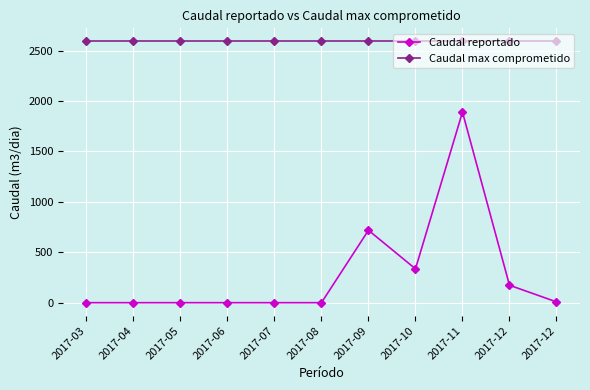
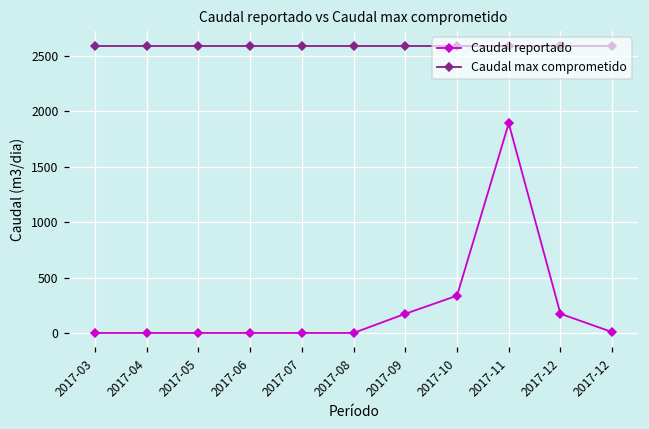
Caudal reportado, 2017-09: 720 -> 170
